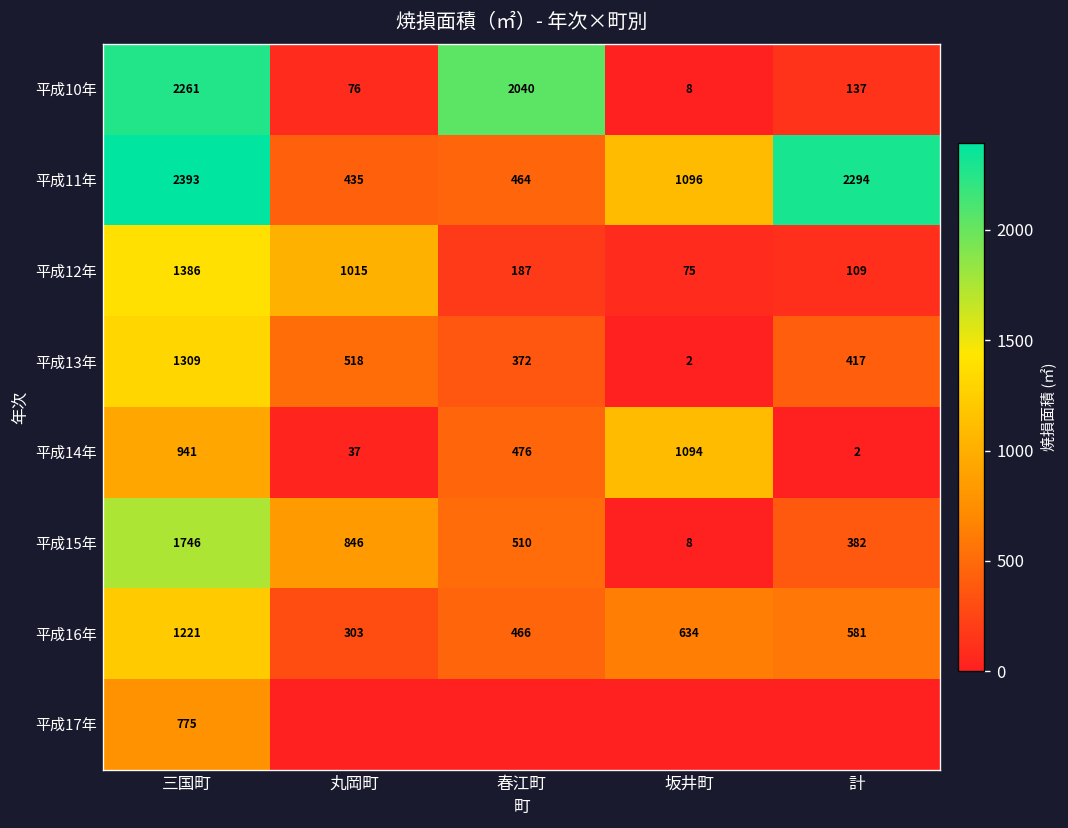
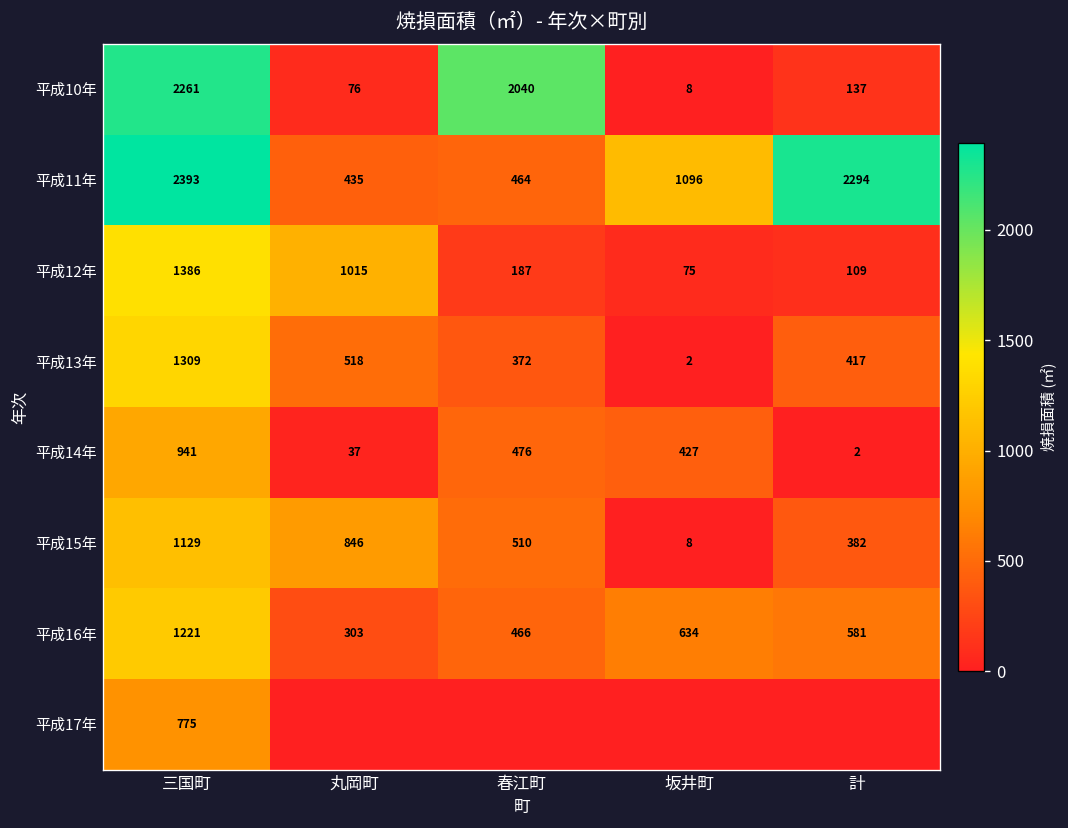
平成14年, 坂井町: 1094 -> 427
平成15年, 三国町: 1746 -> 1129
